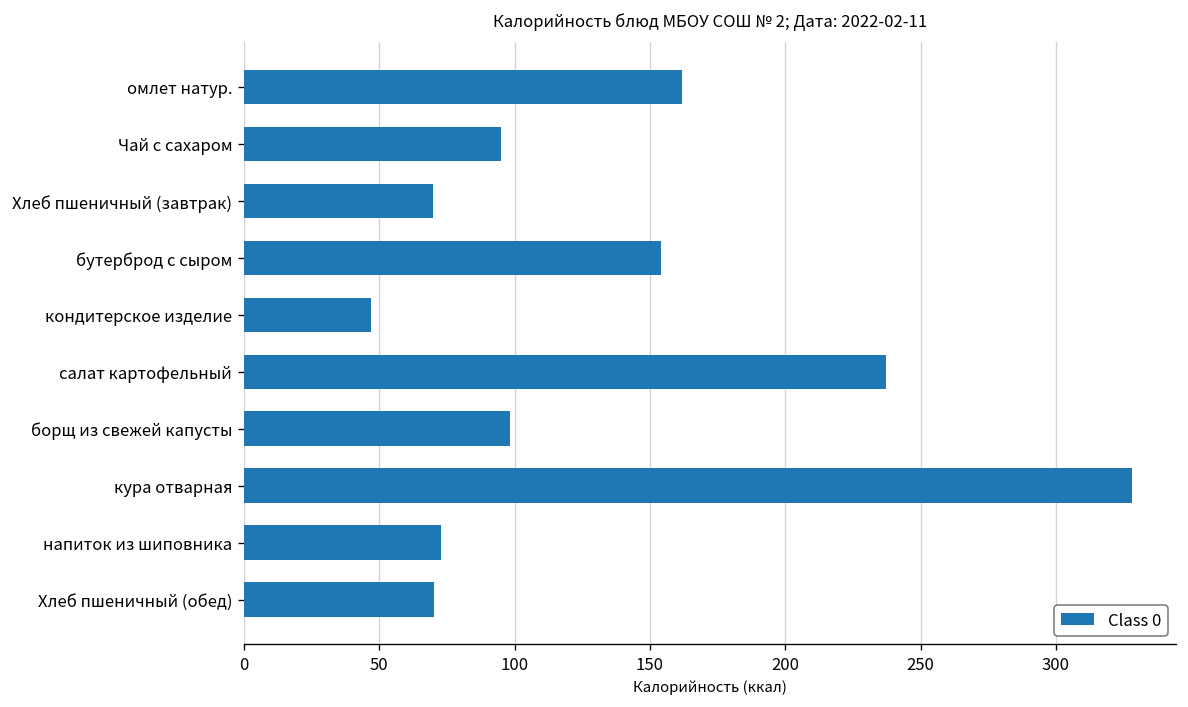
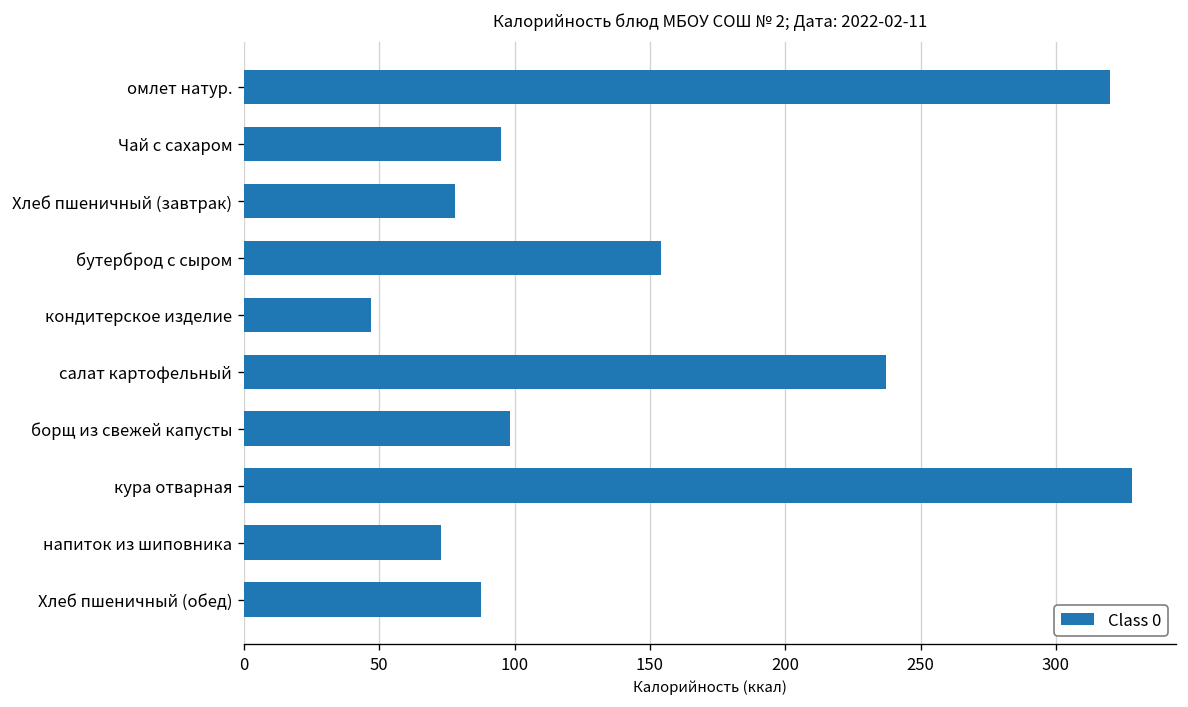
омлет натур.: 162 -> 320
Хлеб пшеничный (завтрак): 70 -> 78
Хлеб пшеничный (обед): 70 -> 88
